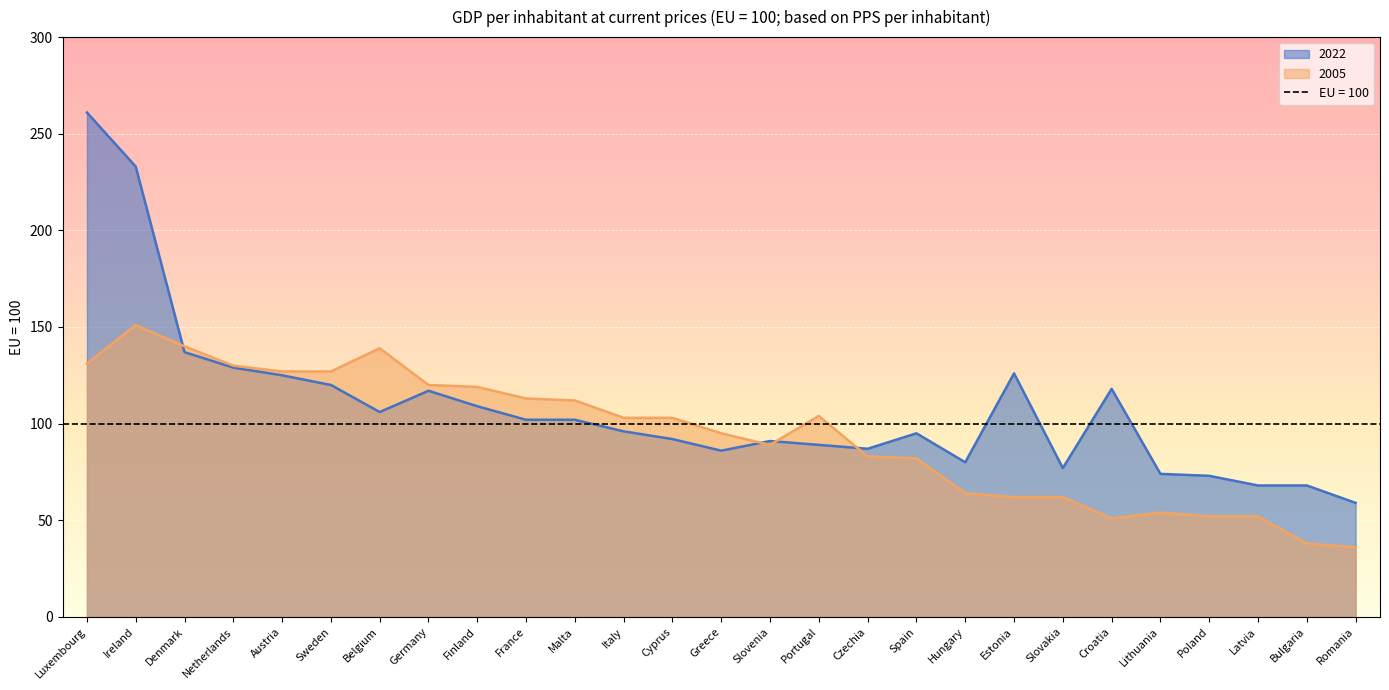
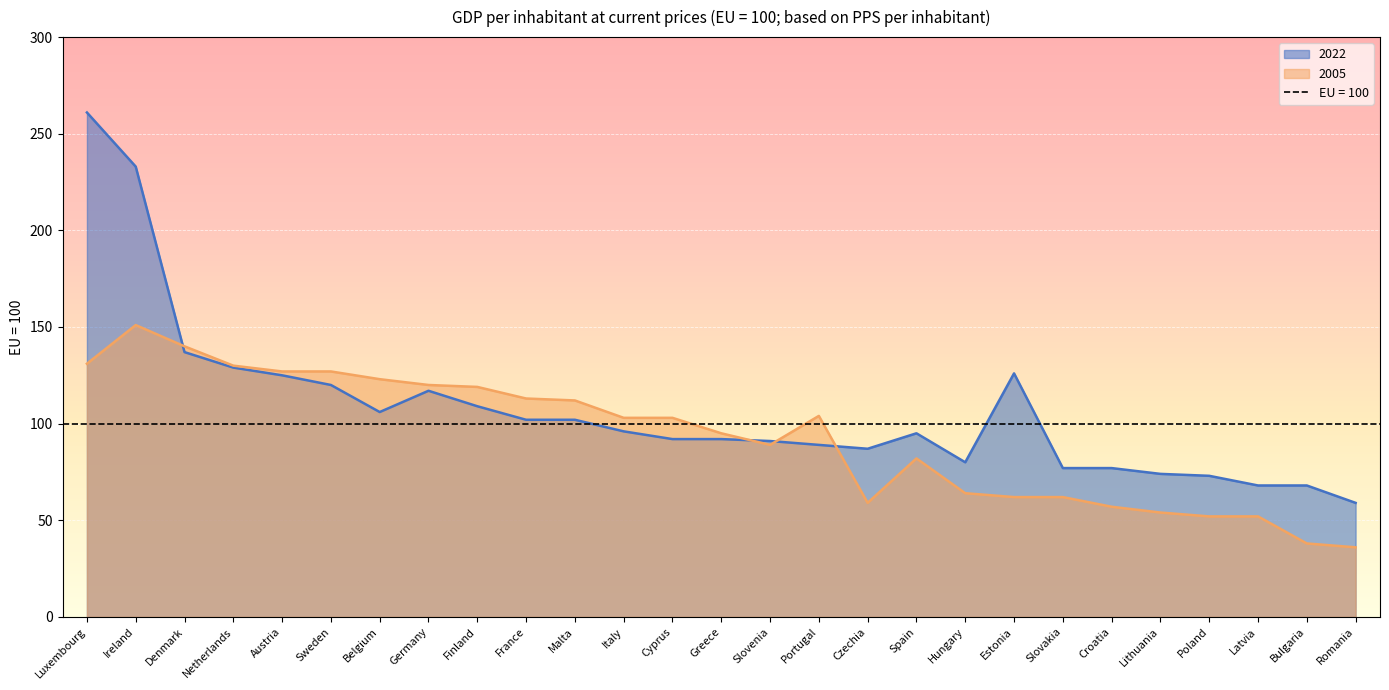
2005, Belgium: 139 -> 123
2022, Greece: 86 -> 92
2005, Czechia: 83 -> 59
2022, Croatia: 118 -> 77
2005, Croatia: 51 -> 57
